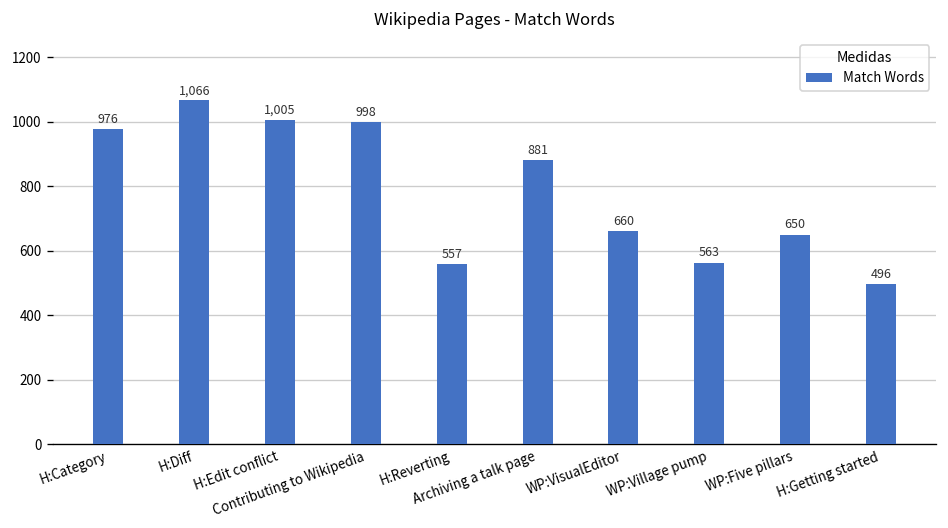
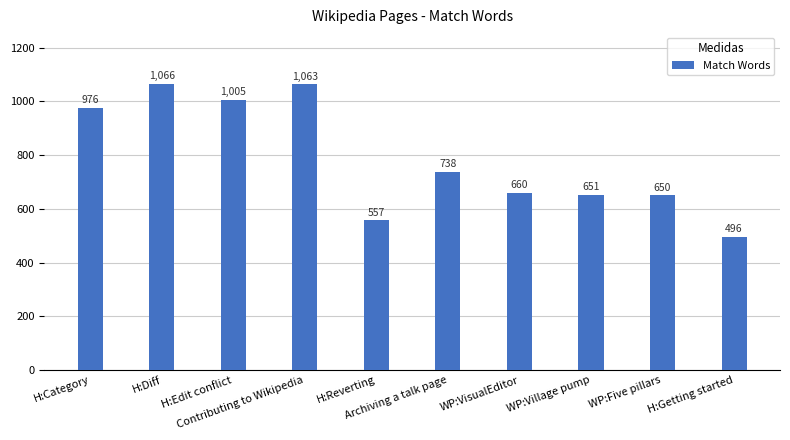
Contributing to Wikipedia: 998 -> 1,063
Archiving a talk page: 881 -> 738
WP:Village pump: 563 -> 651
